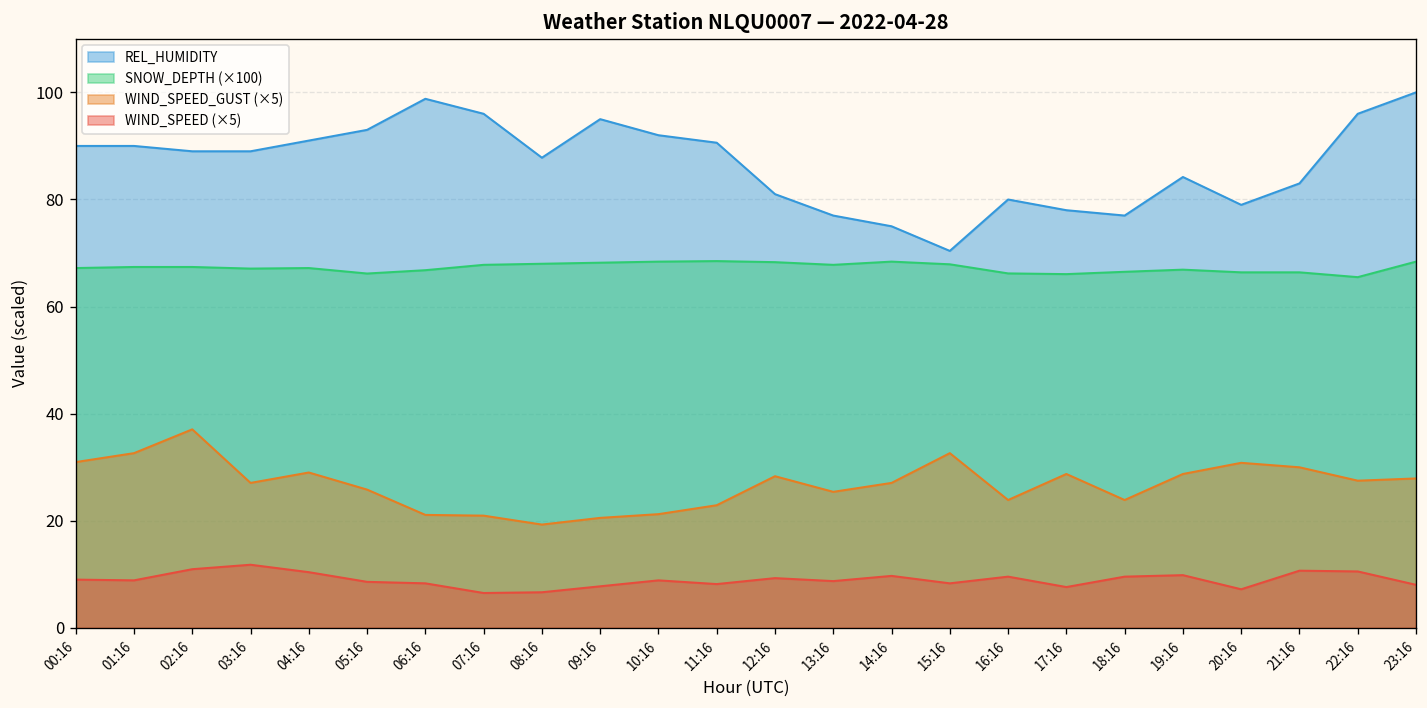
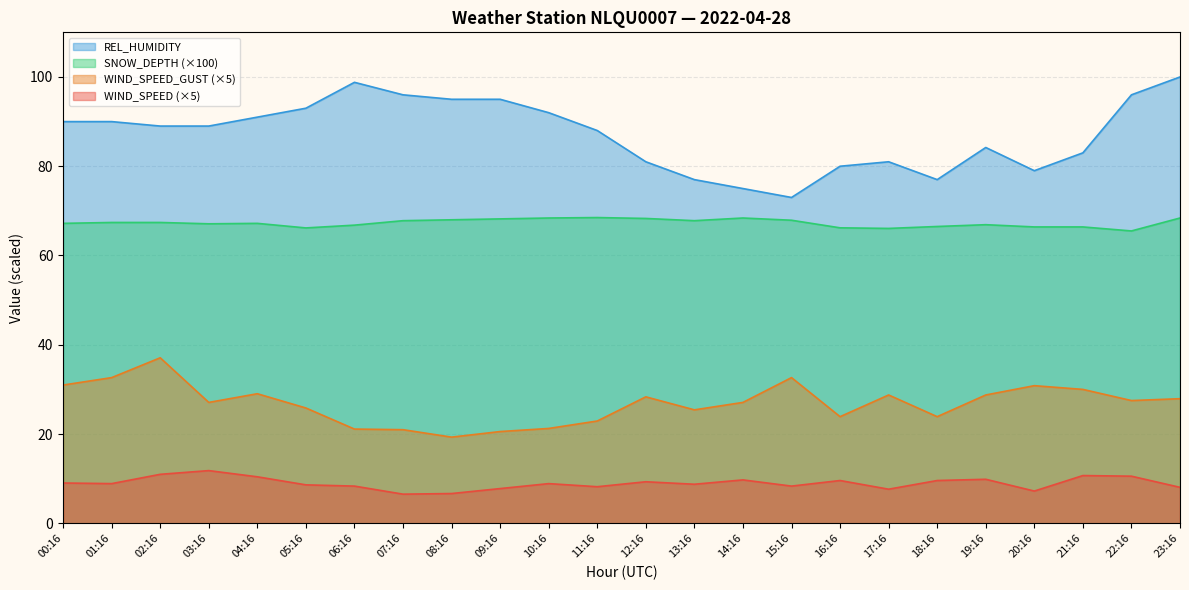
REL_HUMIDITY, 08:16: 88 -> 95
REL_HUMIDITY, 11:16: 91 -> 88
REL_HUMIDITY, 15:16: 70 -> 73
REL_HUMIDITY, 17:16: 78 -> 81
